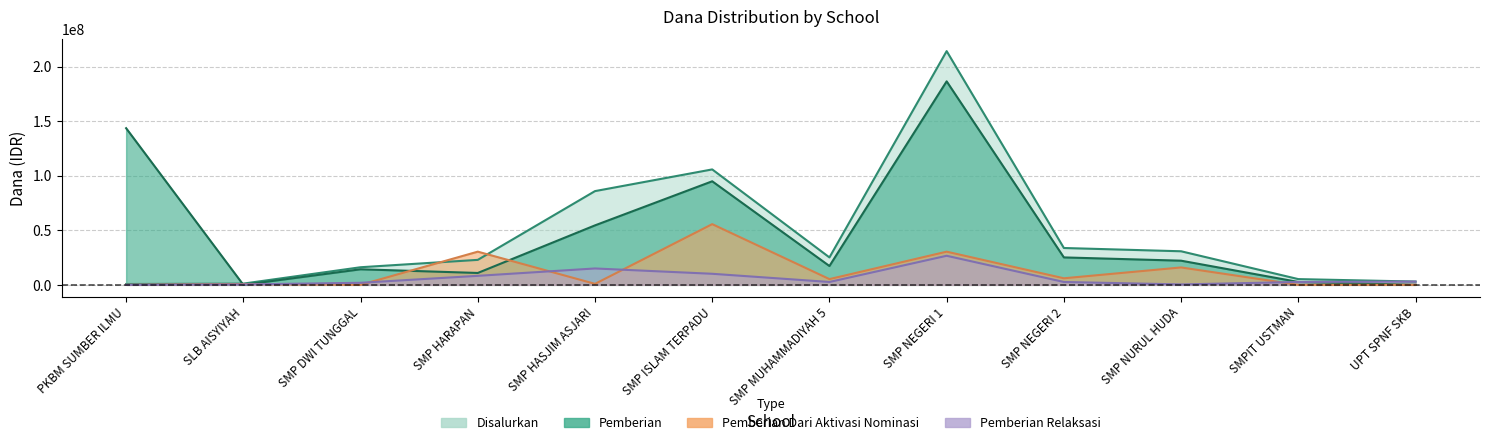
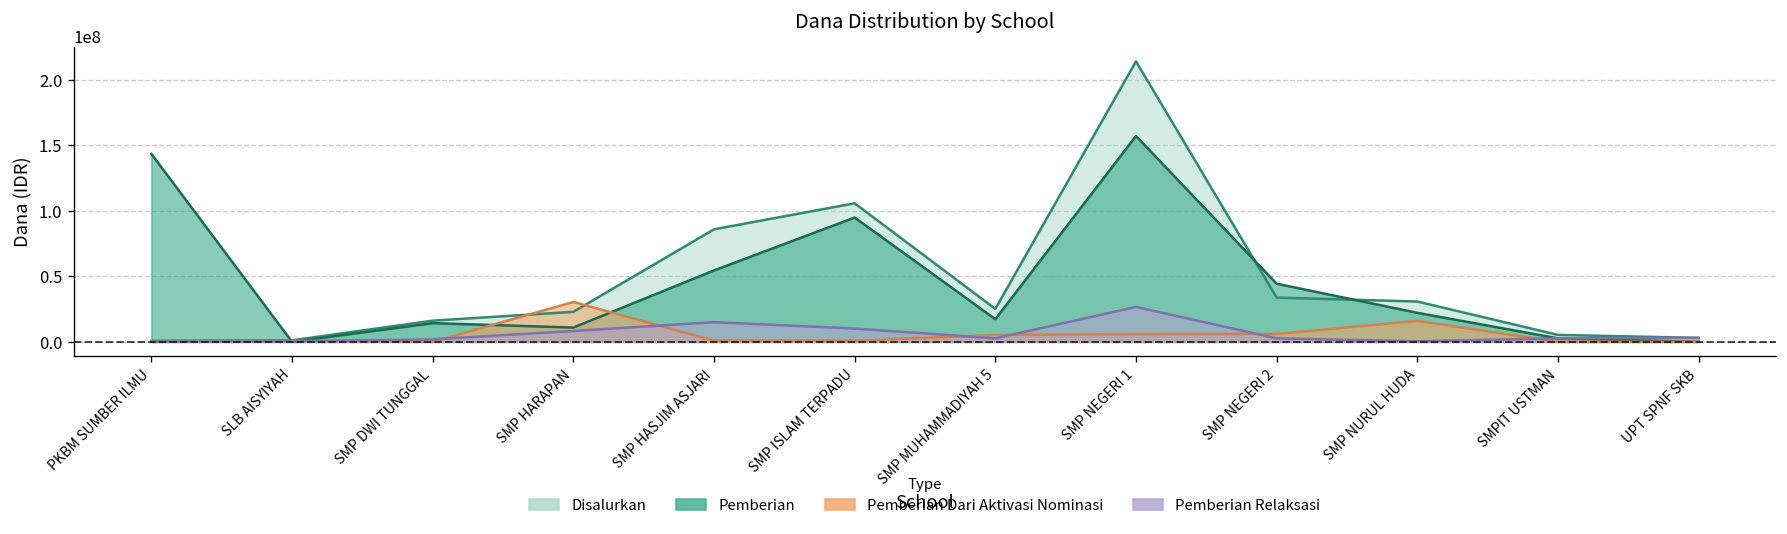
Pemberian Dari Aktivasi Nominasi, SMP ISLAM TERPADU: 56000000 -> 1000000
Pemberian, SMP NEGERI 1: 186000000 -> 157000000
Pemberian Dari Aktivasi Nominasi, SMP NEGERI 1: 30000000 -> 6000000
Pemberian, SMP NEGERI 2: 25000000 -> 44000000
